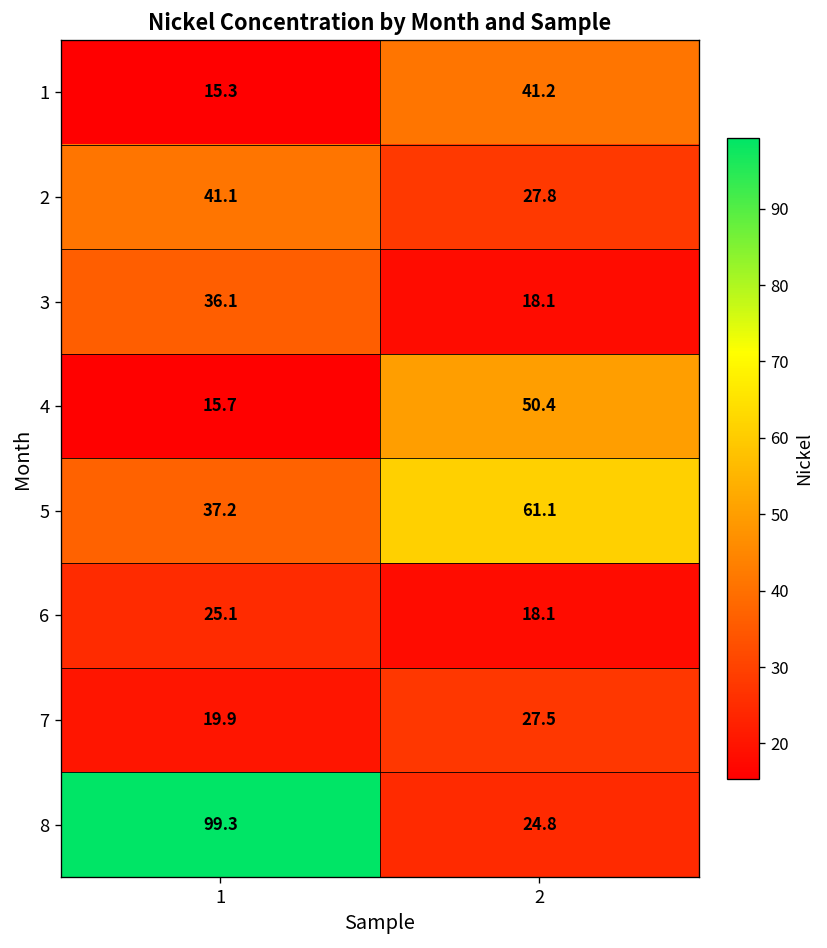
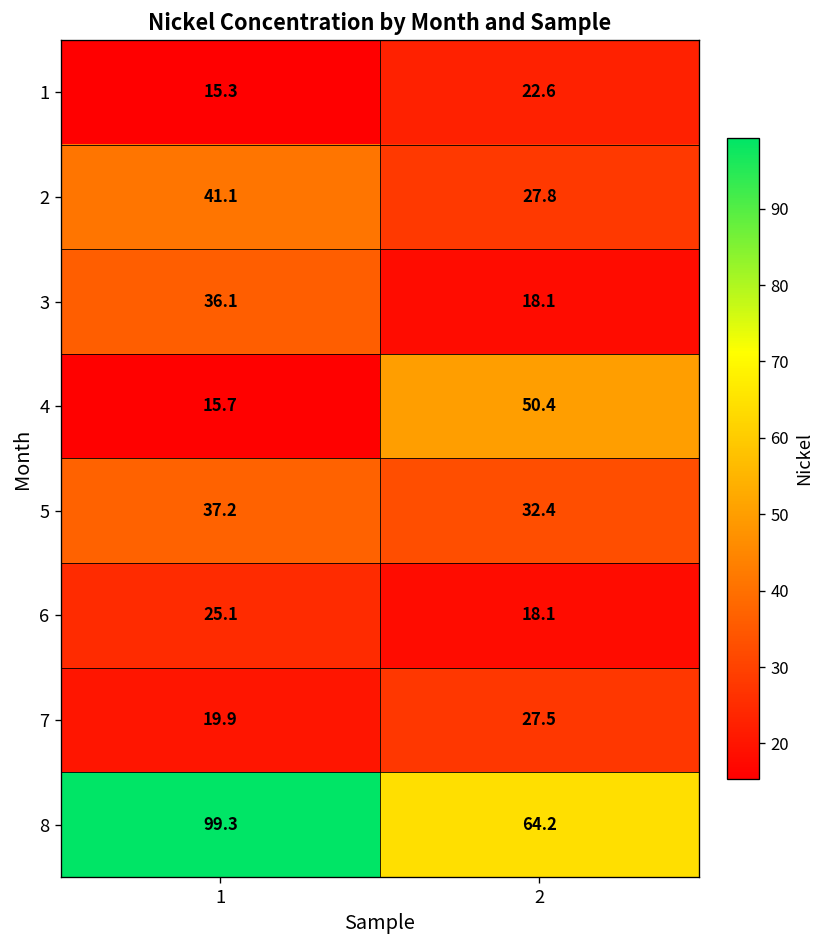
1, 2: 41.2 -> 22.6
5, 2: 61.1 -> 32.4
8, 2: 24.8 -> 64.2
